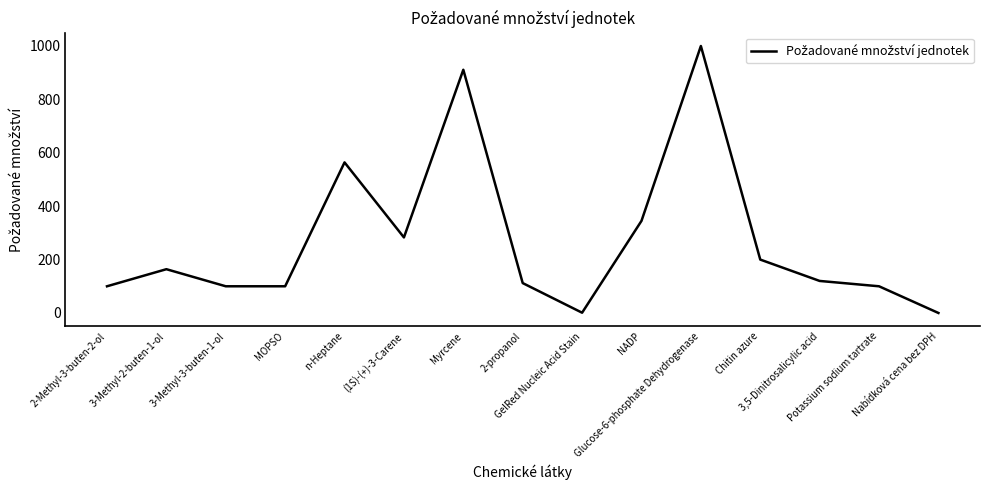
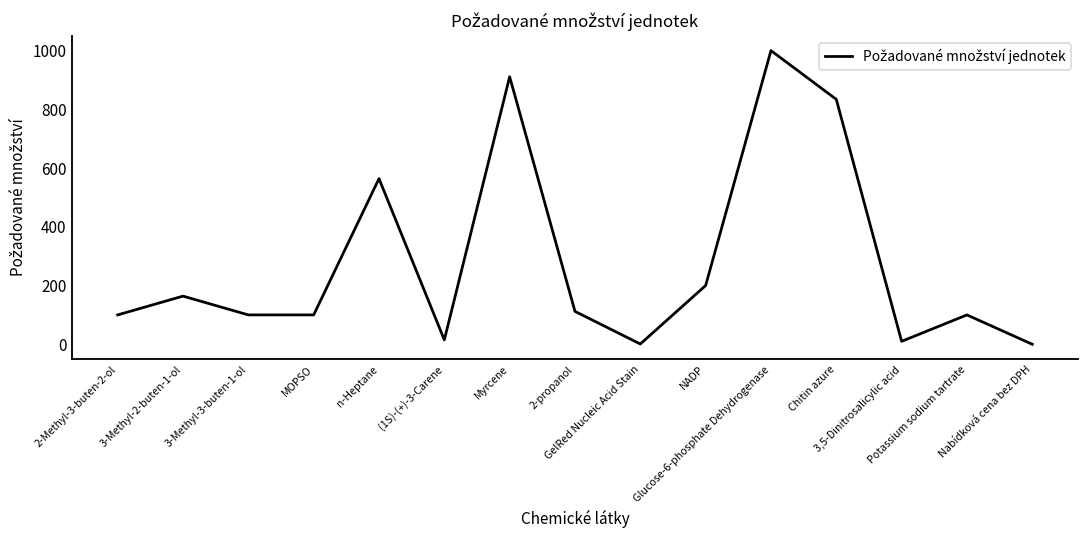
(1S)-(+)-3-Carene: 280 -> 20
NADP: 350 -> 200
Chitin azure: 200 -> 830
3,5-Dinitrosalicylic acid: 120 -> 10
